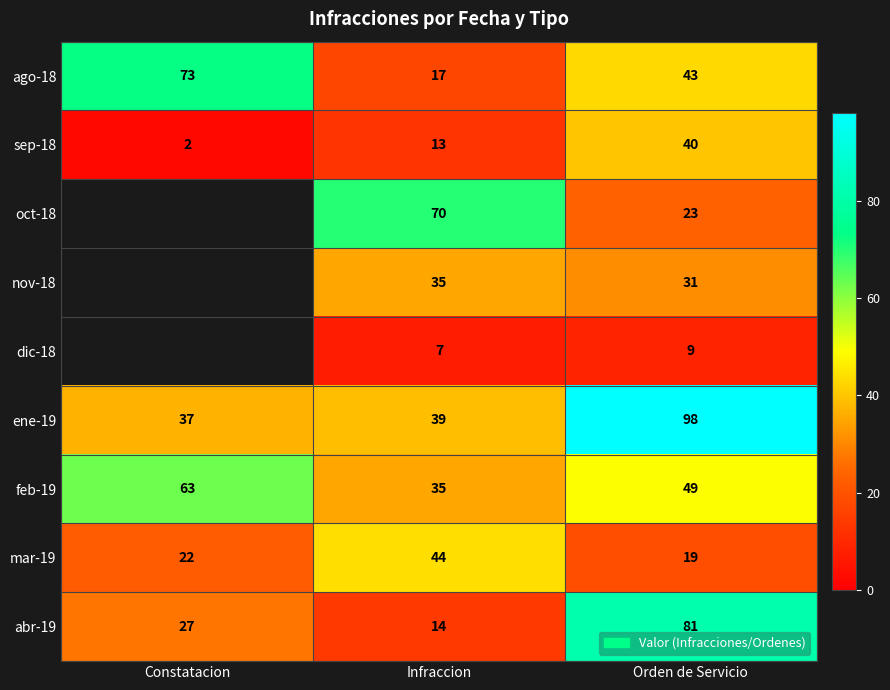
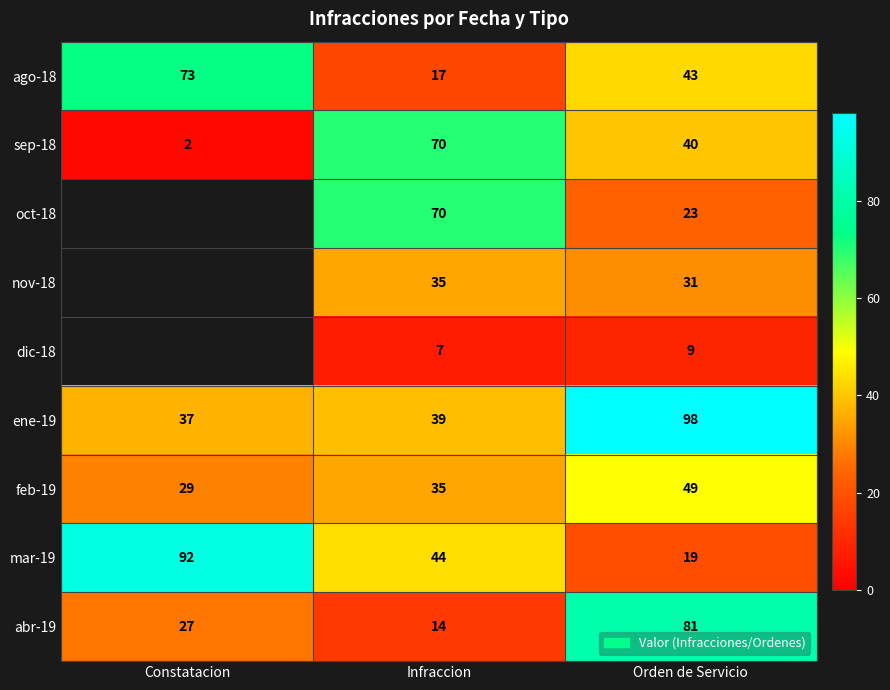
sep-18, Infraccion: 13 -> 70
feb-19, Constatacion: 63 -> 29
mar-19, Constatacion: 22 -> 92
